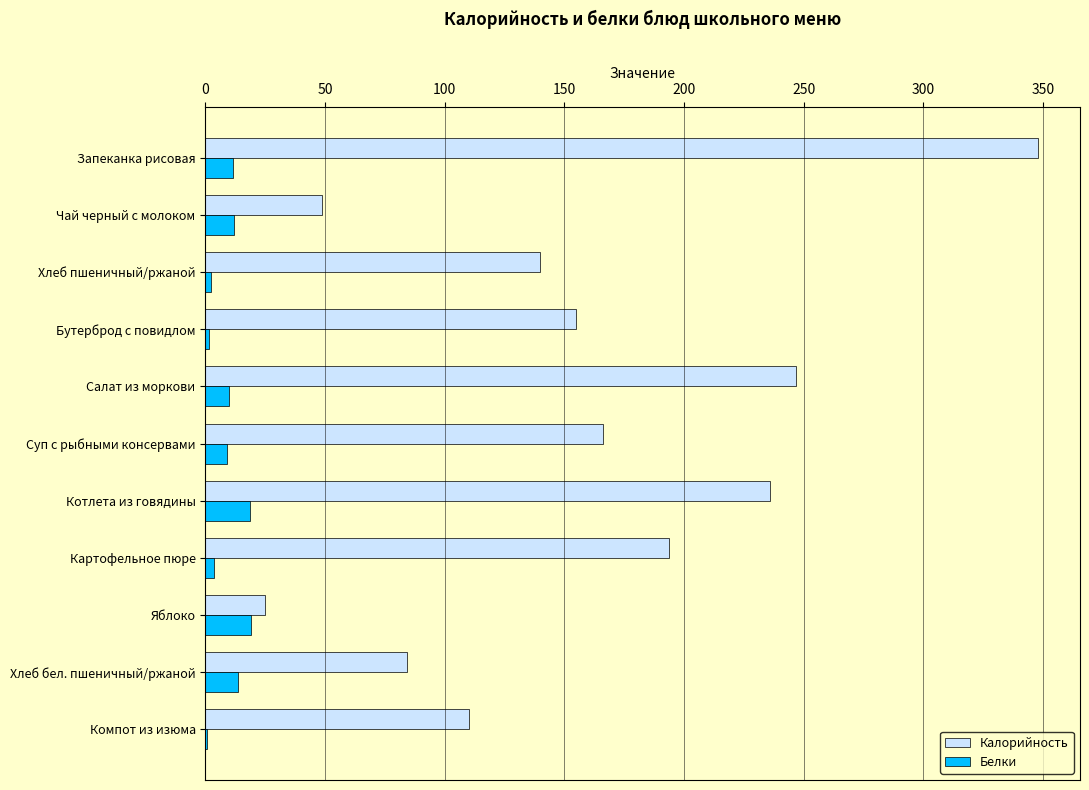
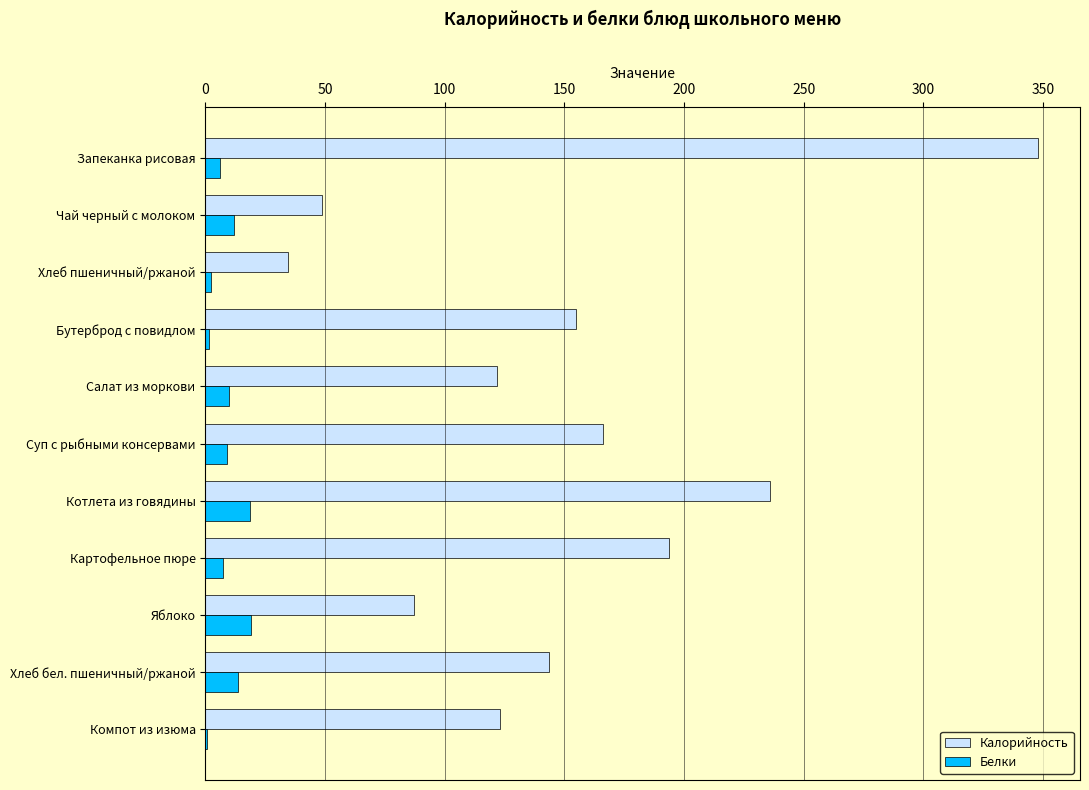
Белки, Запеканка рисовая: 11 -> 6
Калорийность, Хлеб пшеничный/ржаной: 140 -> 34
Калорийность, Салат из моркови: 247 -> 122
Белки, Картофельное пюре: 4 -> 7
Калорийность, Яблоко: 25 -> 87
Калорийность, Хлеб бел. пшеничный/ржаной: 84 -> 144
Калорийность, Компот из изюма: 110 -> 123
